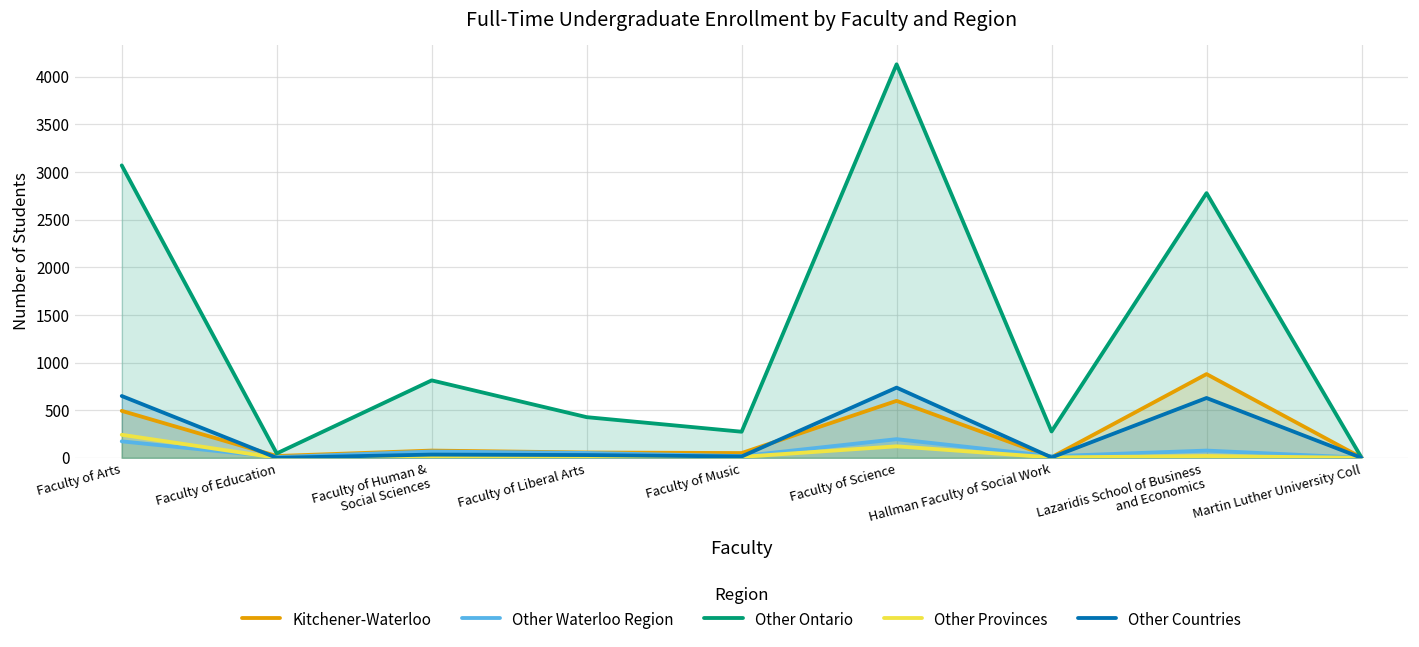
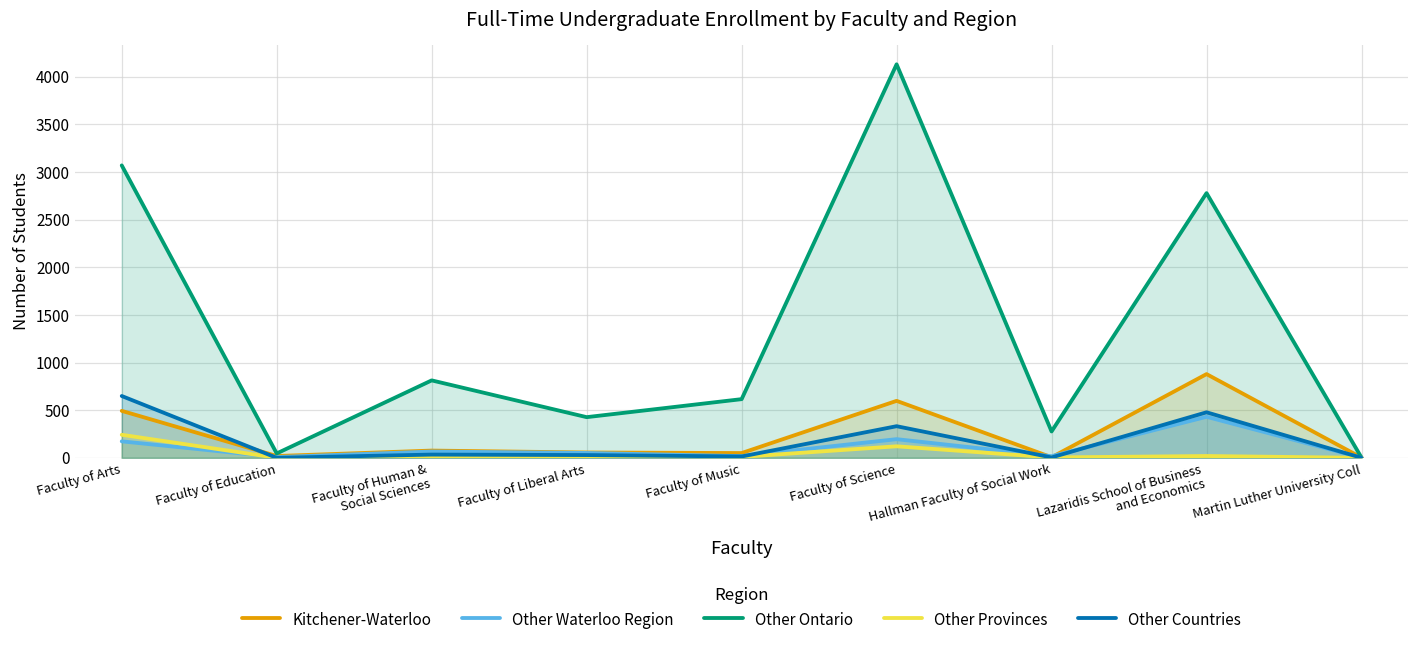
Other Ontario, Faculty of Music: 300 -> 600
Other Countries, Faculty of Science: 700 -> 300
Other Waterloo Region, Lazaridis School of Business and Economics: 100 -> 400
Other Countries, Lazaridis School of Business and Economics: 600 -> 500
